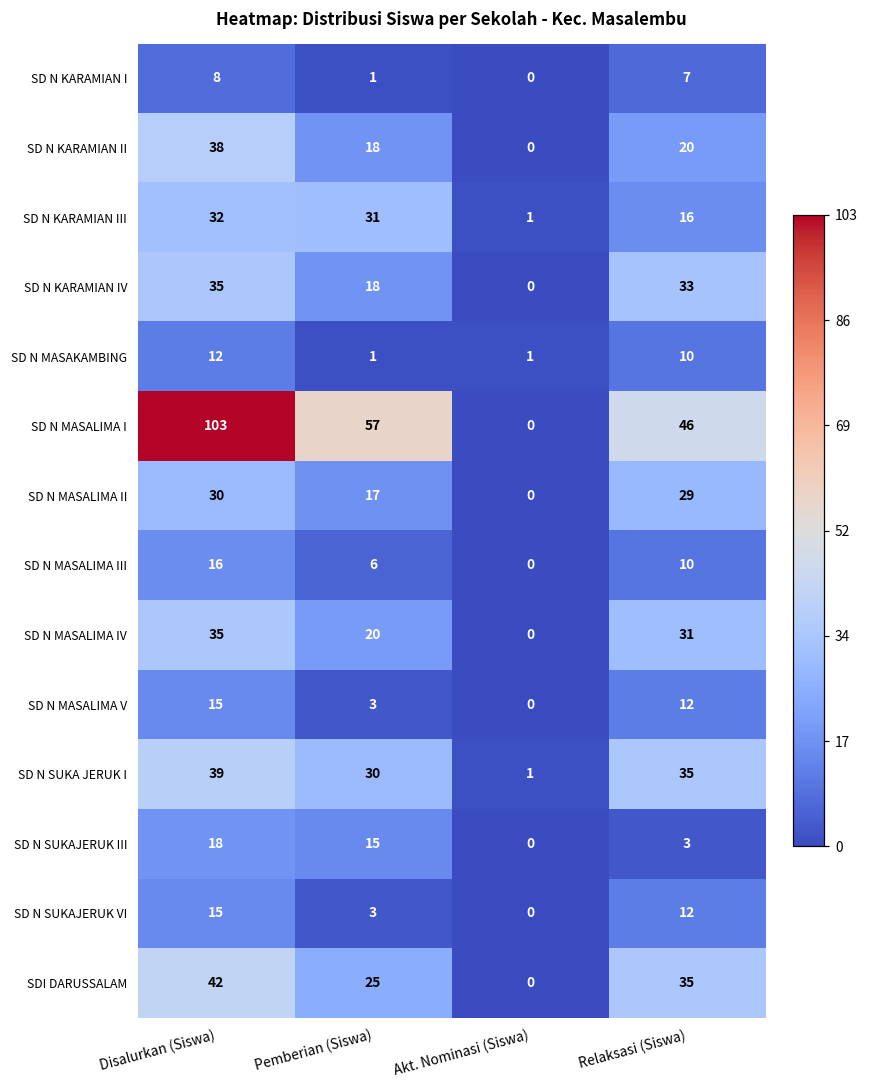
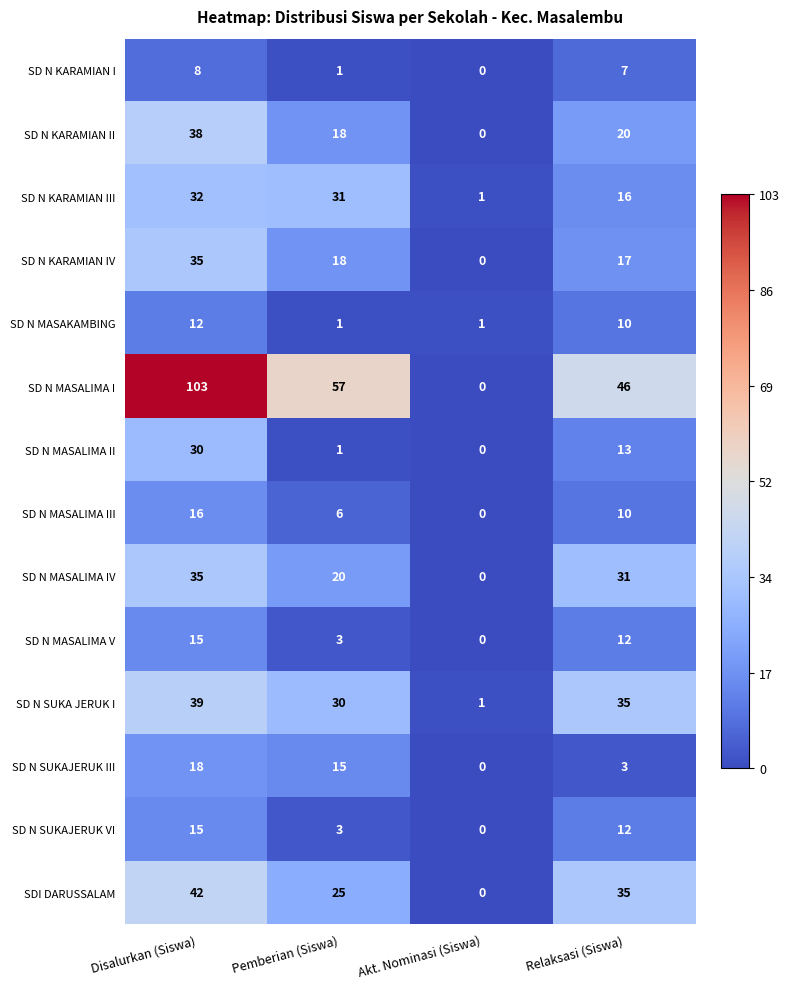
SD N KARAMIAN IV, Relaksasi (Siswa): 33 -> 17
SD N MASALIMA II, Pemberian (Siswa): 17 -> 1
SD N MASALIMA II, Relaksasi (Siswa): 29 -> 13
